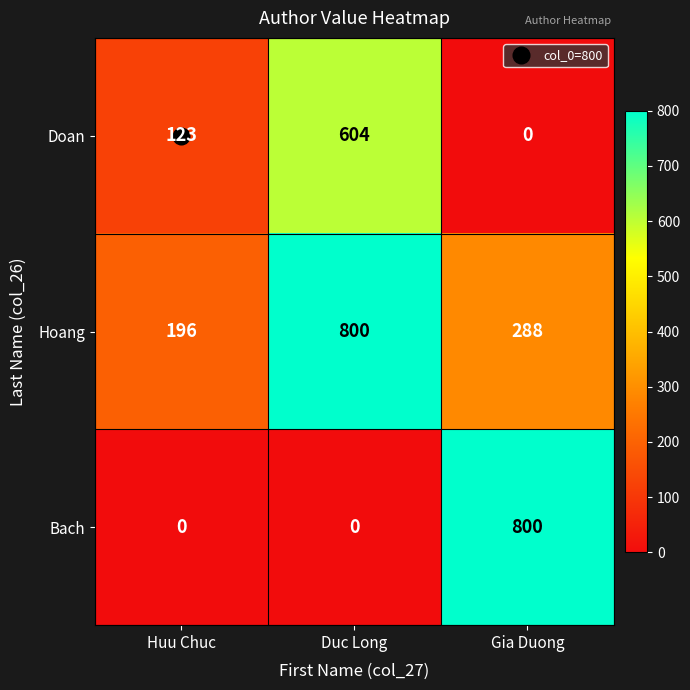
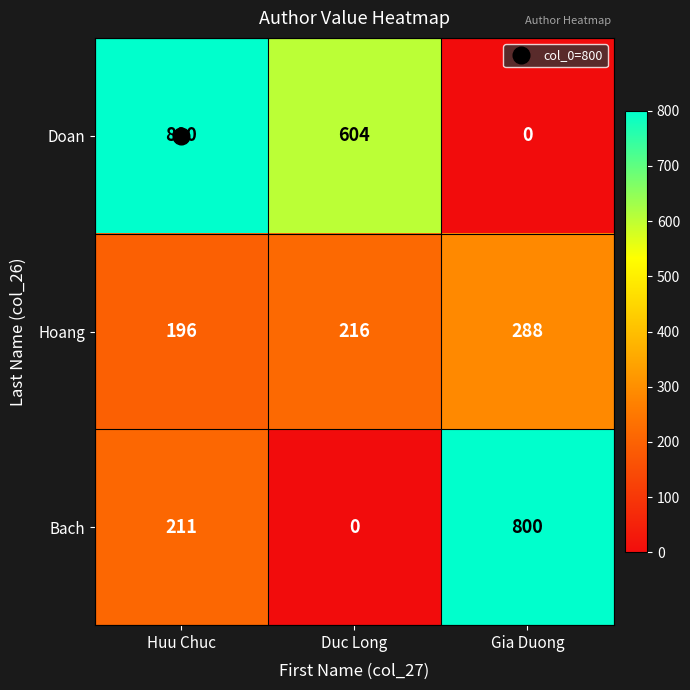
Doan, Huu Chuc: 123 -> 800
Hoang, Duc Long: 800 -> 216
Bach, Huu Chuc: 0 -> 211
